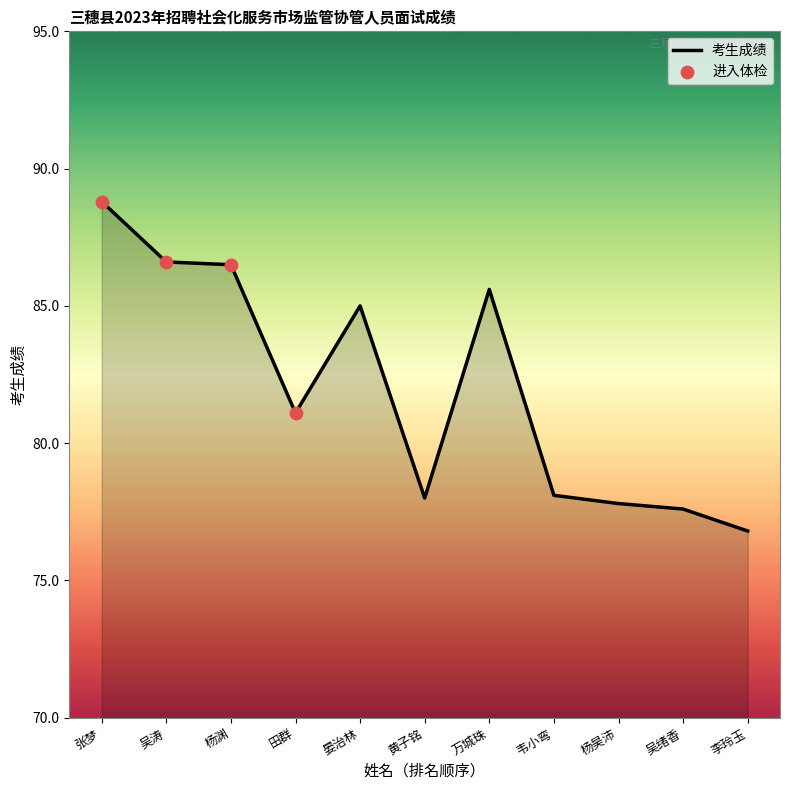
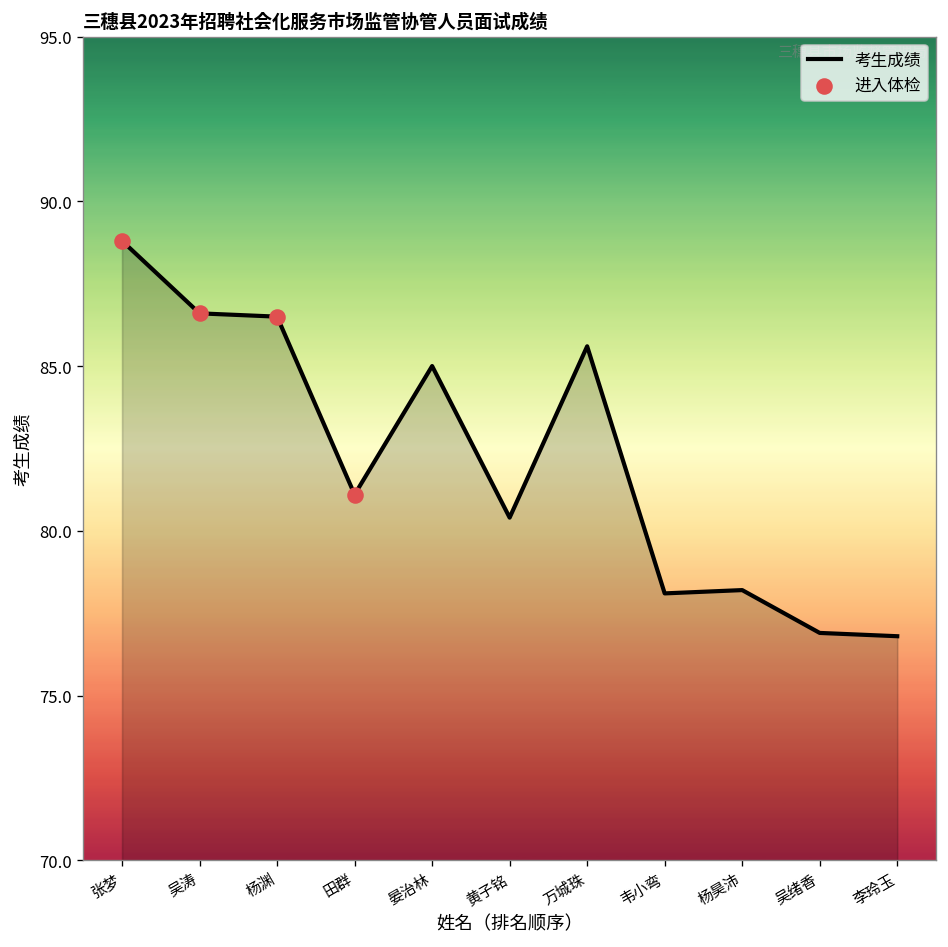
考生成绩, 黄子铭: 78.0 -> 80.4
考生成绩, 杨昊沛: 77.8 -> 78.2
考生成绩, 吴绪香: 77.6 -> 76.9
